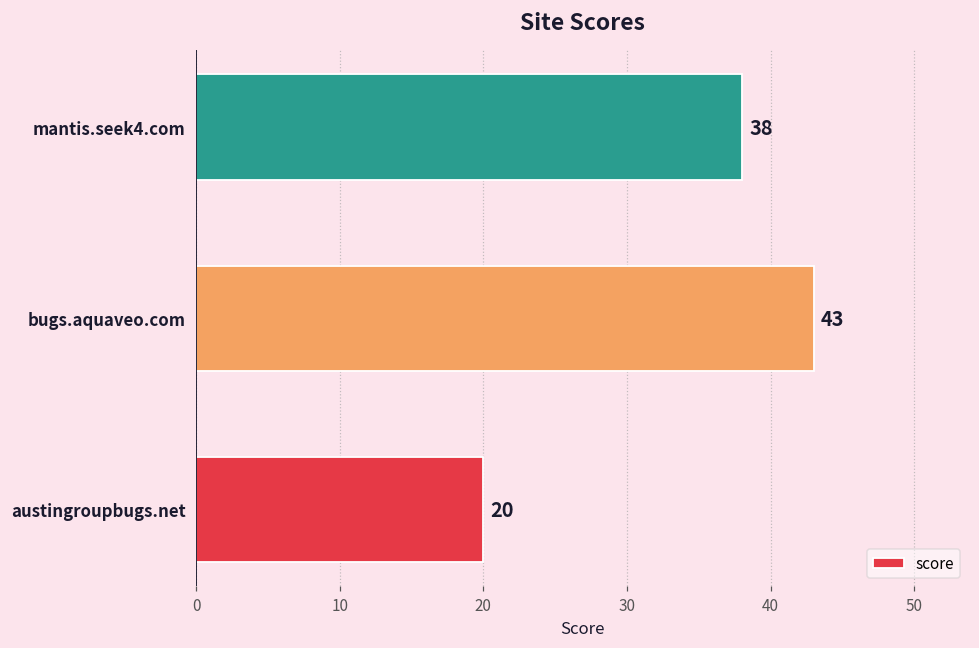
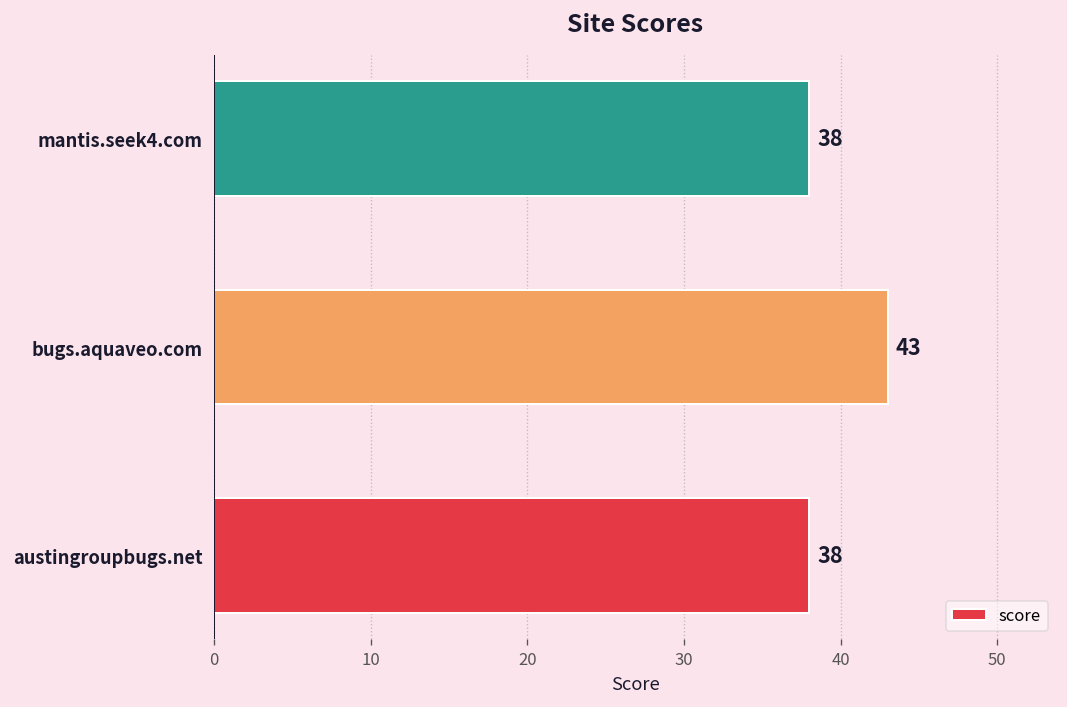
austingroupbugs.net: 20 -> 38
